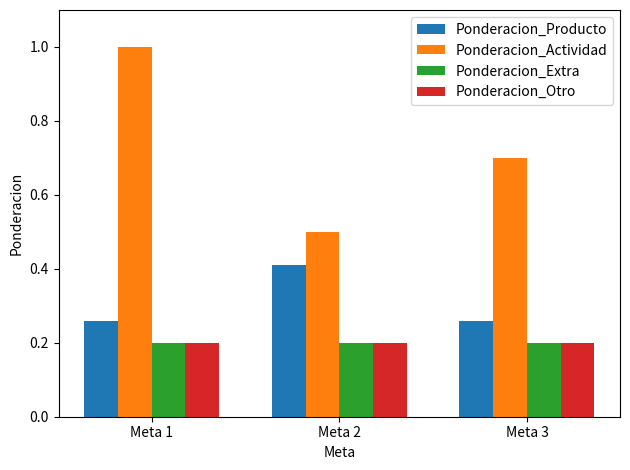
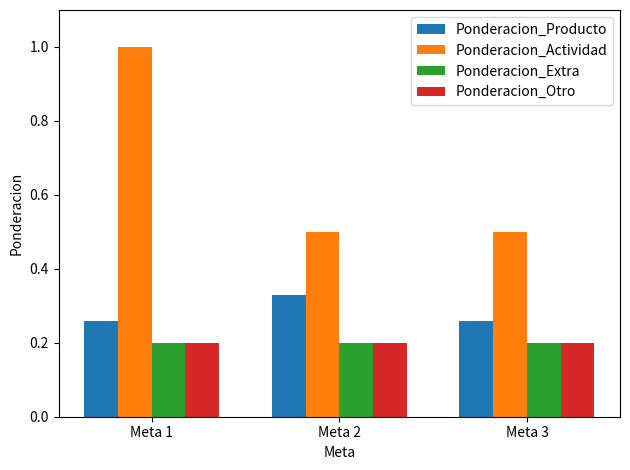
Ponderacion_Producto, Meta 2: 0.41 -> 0.33
Ponderacion_Actividad, Meta 3: 0.7 -> 0.5
